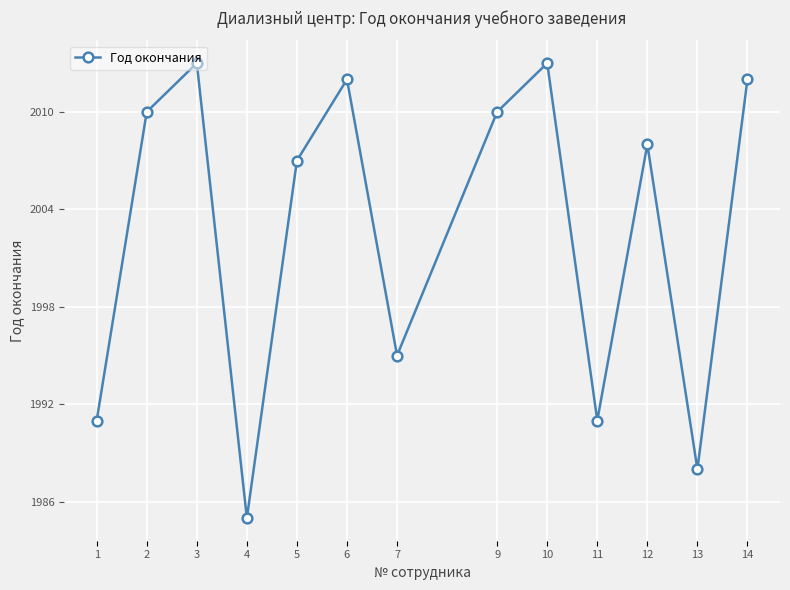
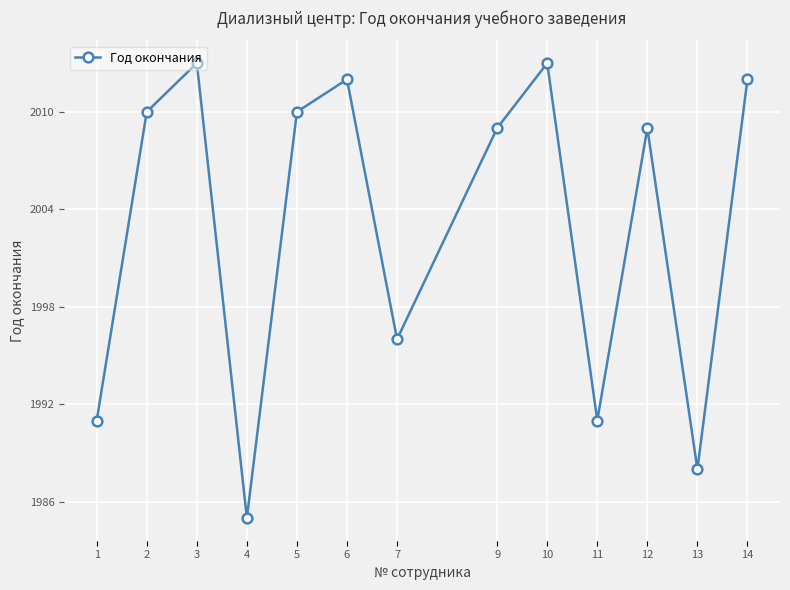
5: 2007 -> 2010
7: 1995 -> 1996
9: 2010 -> 2009
12: 2008 -> 2009
